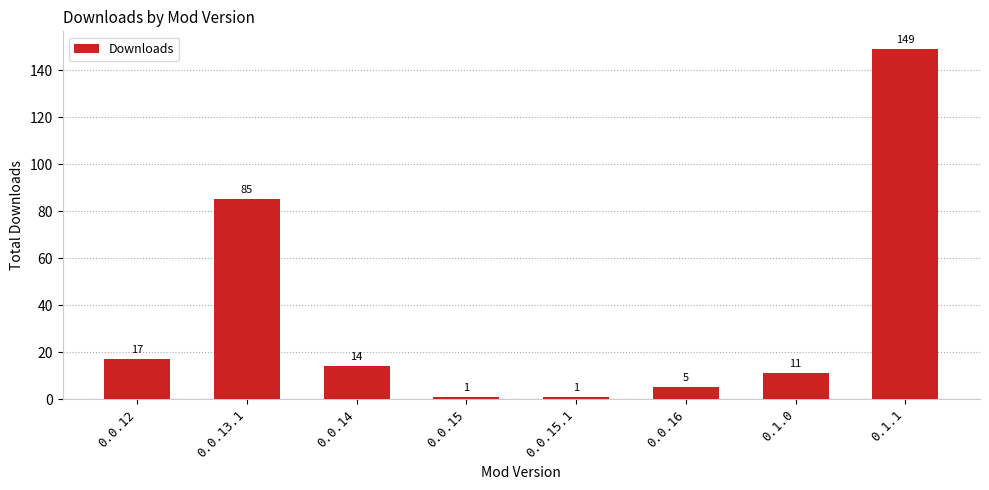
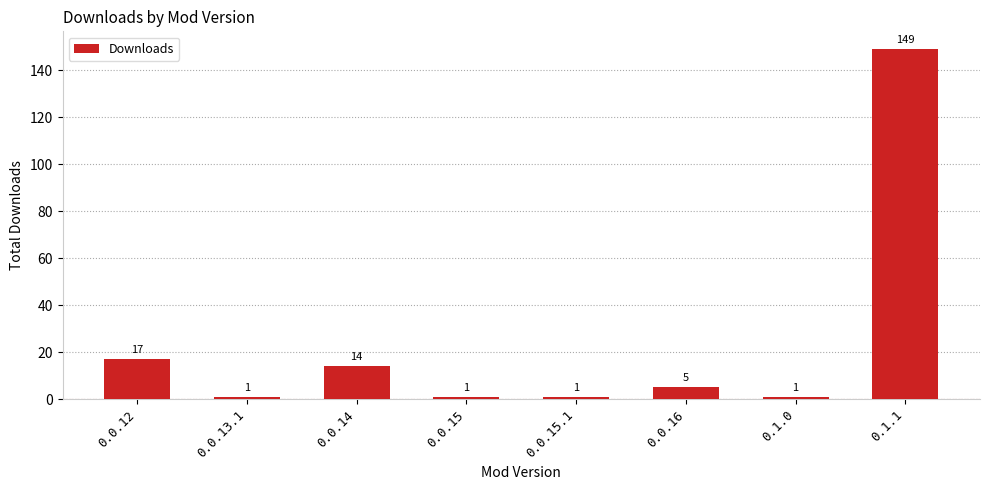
0.0.13.1: 85 -> 1
0.1.0: 11 -> 1
